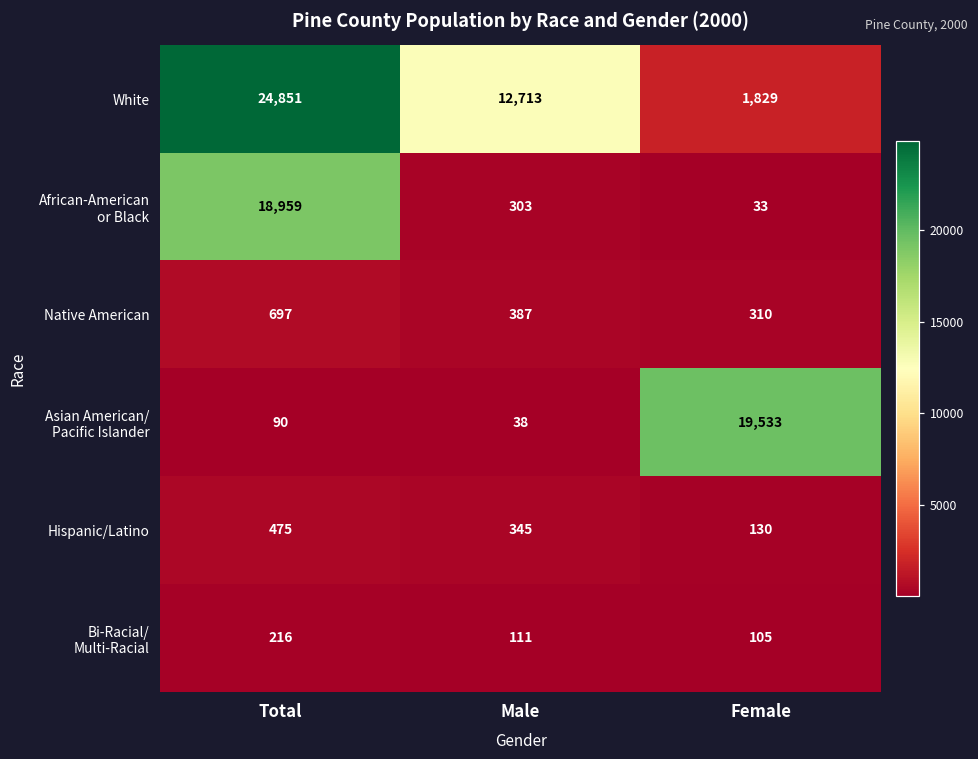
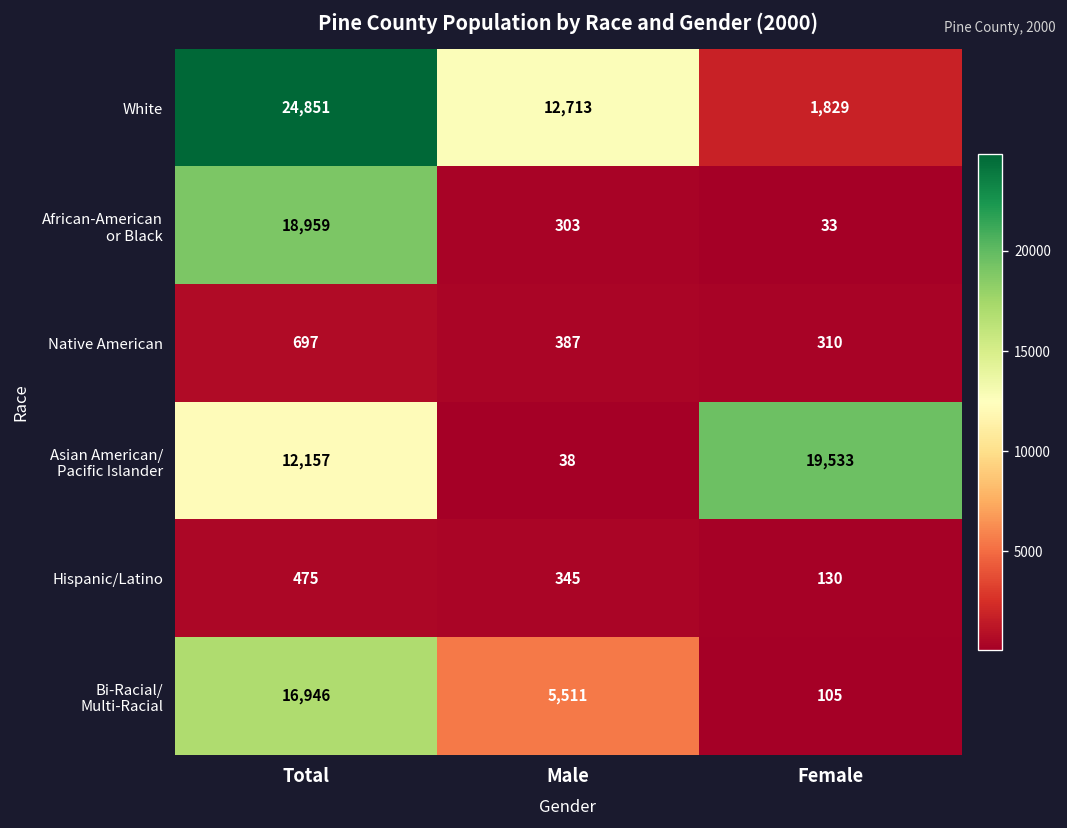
Asian American/ Pacific Islander, Total: 90 -> 12,157
Bi-Racial/ Multi-Racial, Total: 216 -> 16,946
Bi-Racial/ Multi-Racial, Male: 111 -> 5,511
